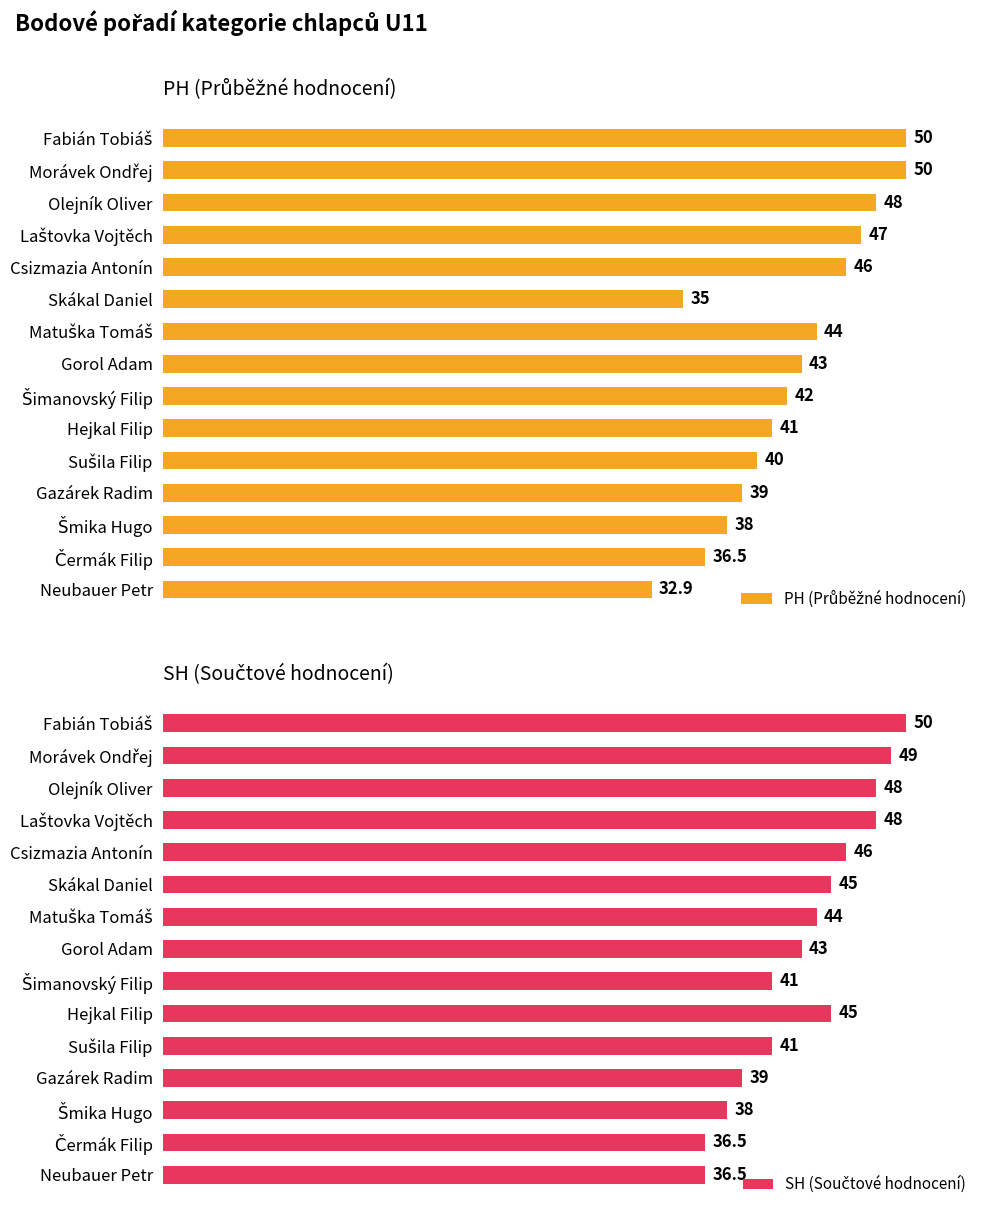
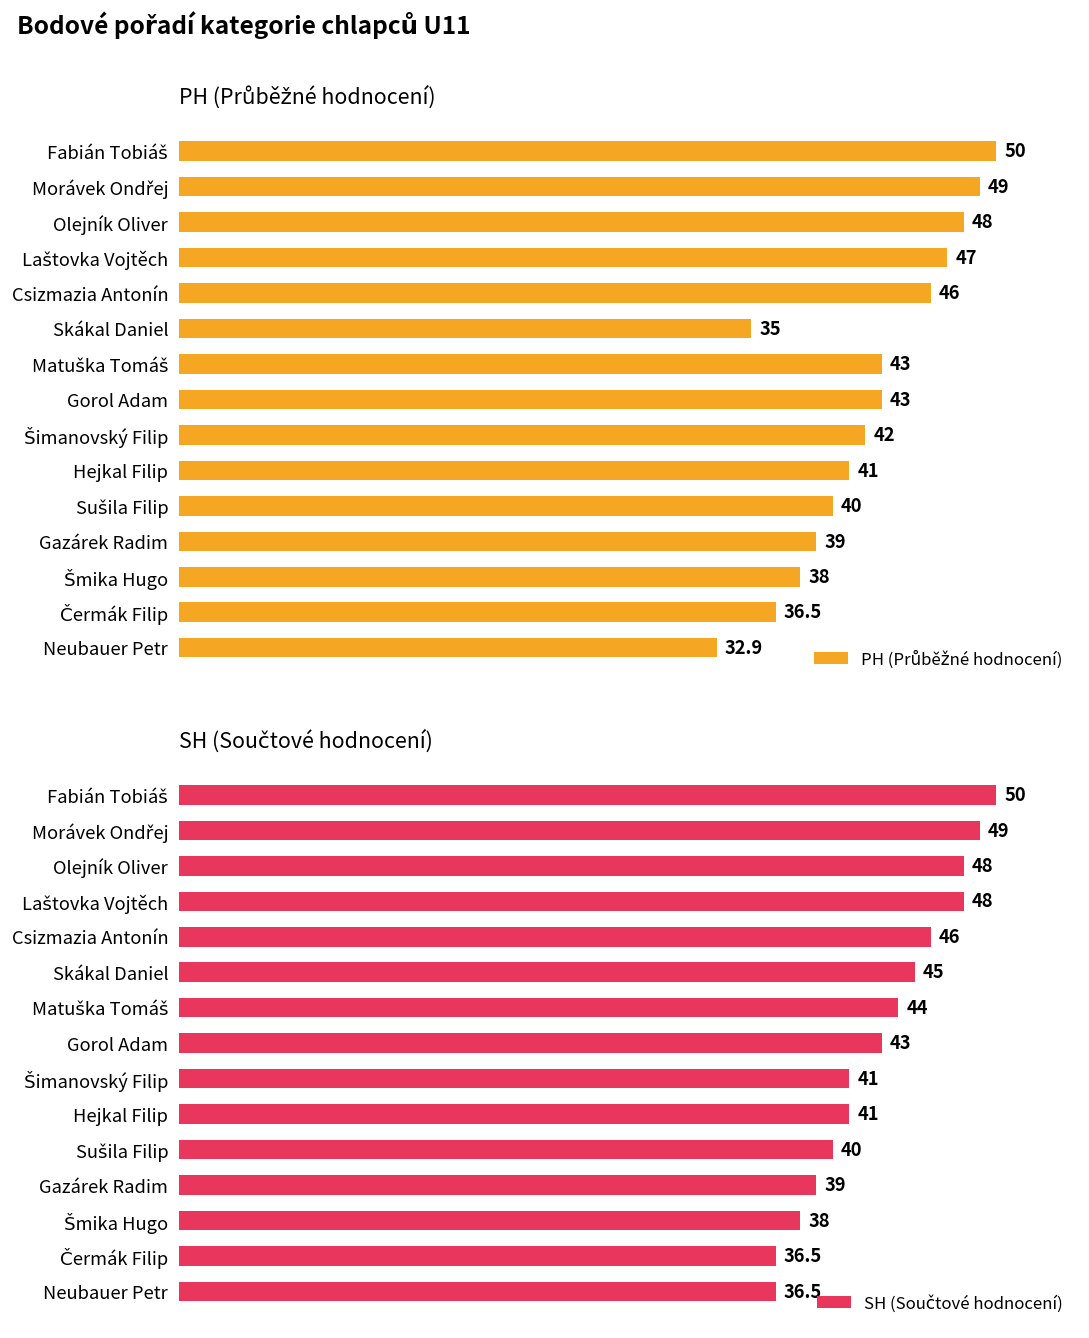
PH (Průběžné hodnocení), Morávek Ondřej: 50 -> 49
PH (Průběžné hodnocení), Matuška Tomáš: 44 -> 43
SH (Součtové hodnocení), Hejkal Filip: 45 -> 41
SH (Součtové hodnocení), Sušila Filip: 41 -> 40
